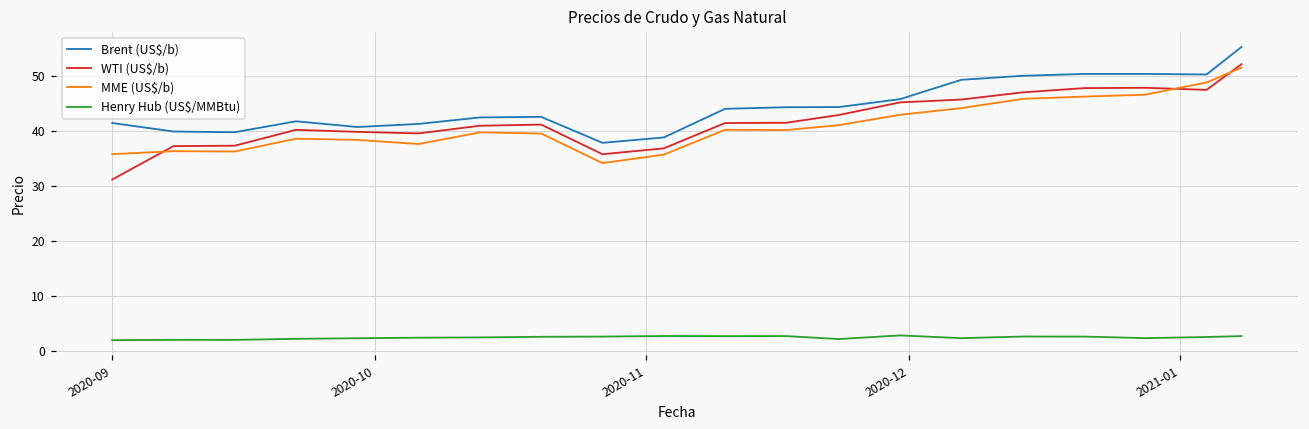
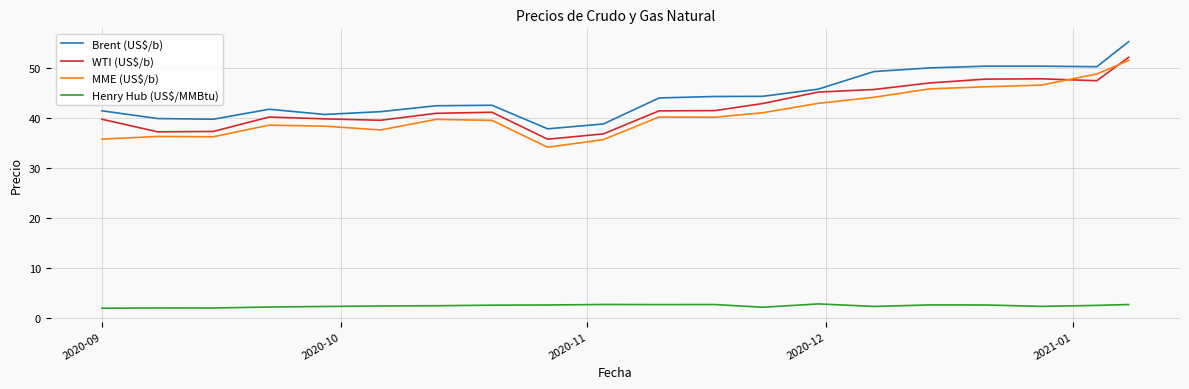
WTI (US$/b), 2020-09: 31 -> 40
